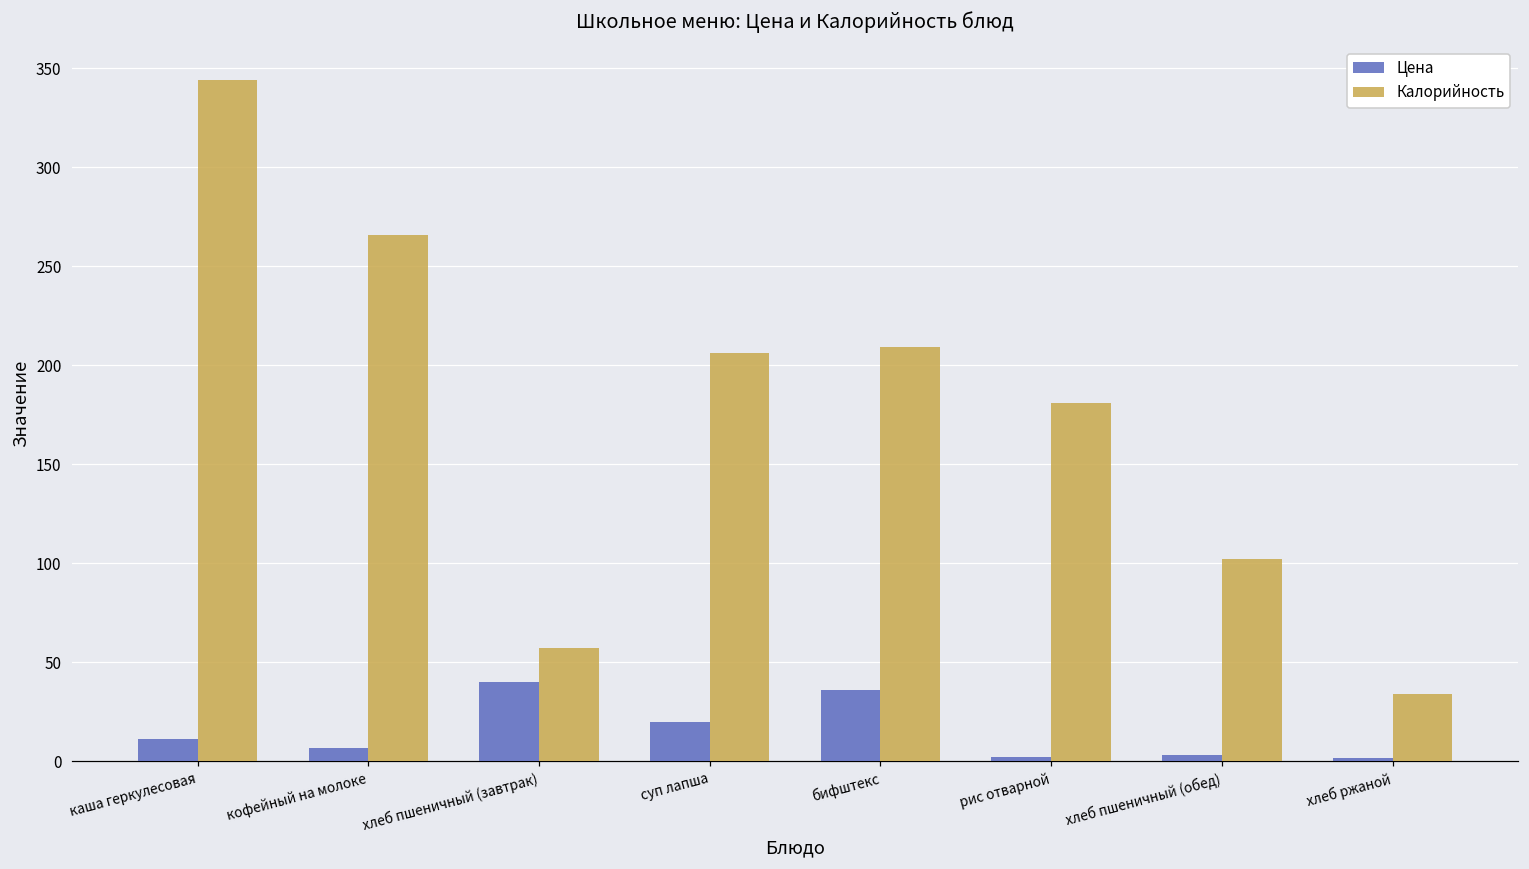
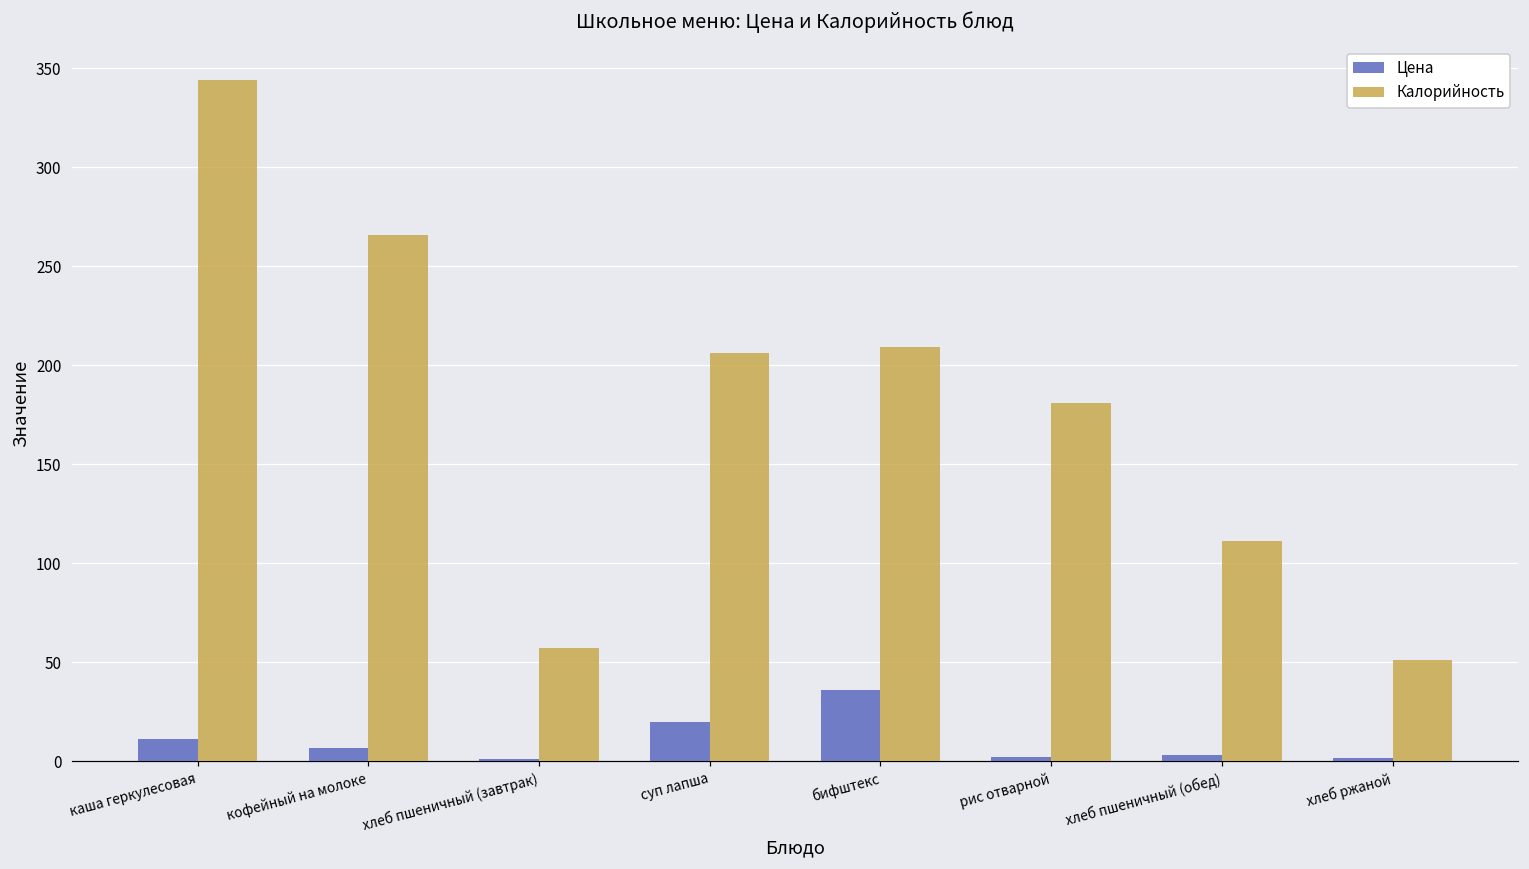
Цена, хлеб пшеничный (завтрак): 40 -> 1
Калорийность, хлеб пшеничный (обед): 102 -> 111
Калорийность, хлеб ржаной: 34 -> 51
